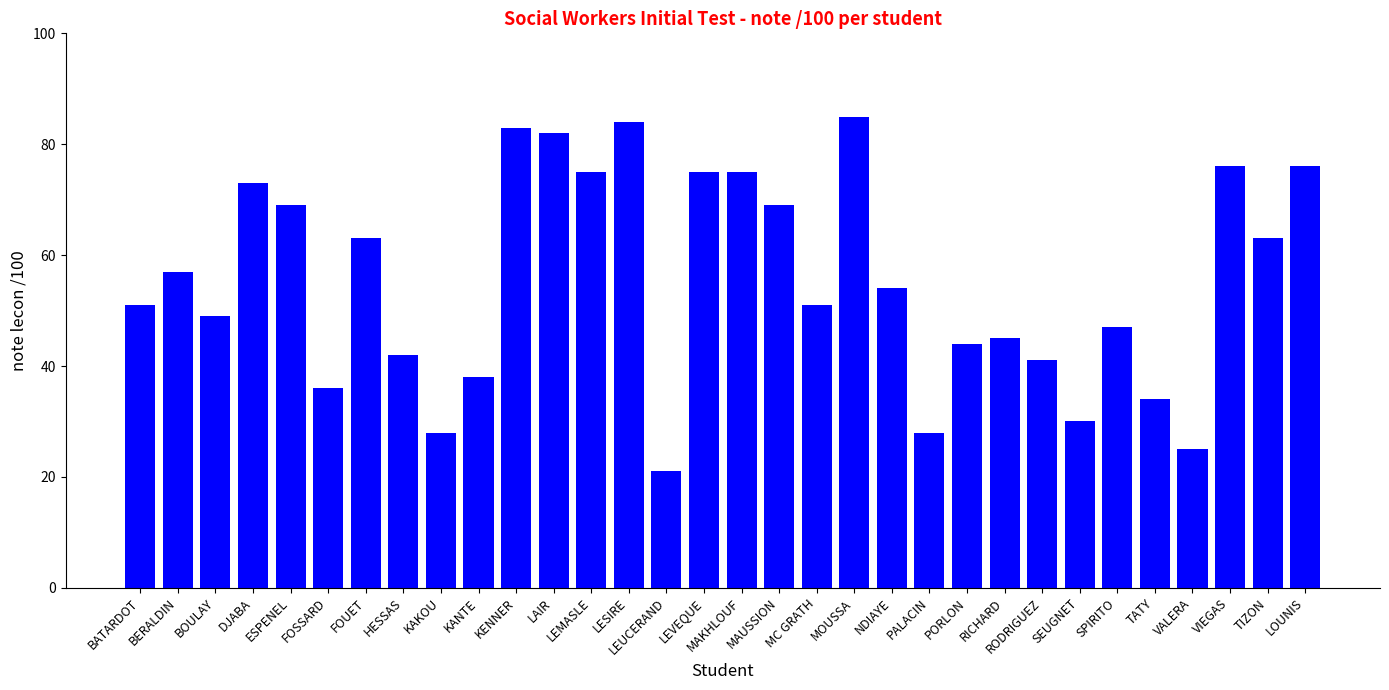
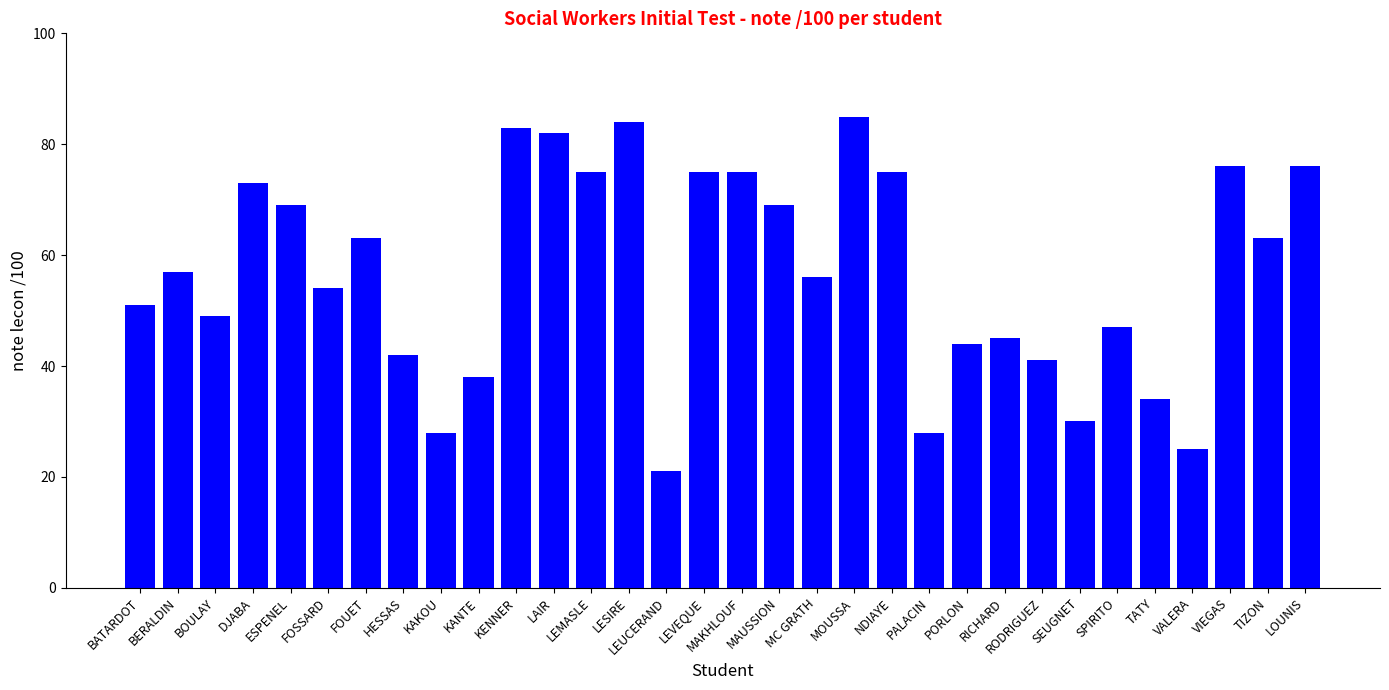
FOSSARD: 36 -> 54
MC GRATH: 51 -> 56
NDIAYE: 54 -> 75
